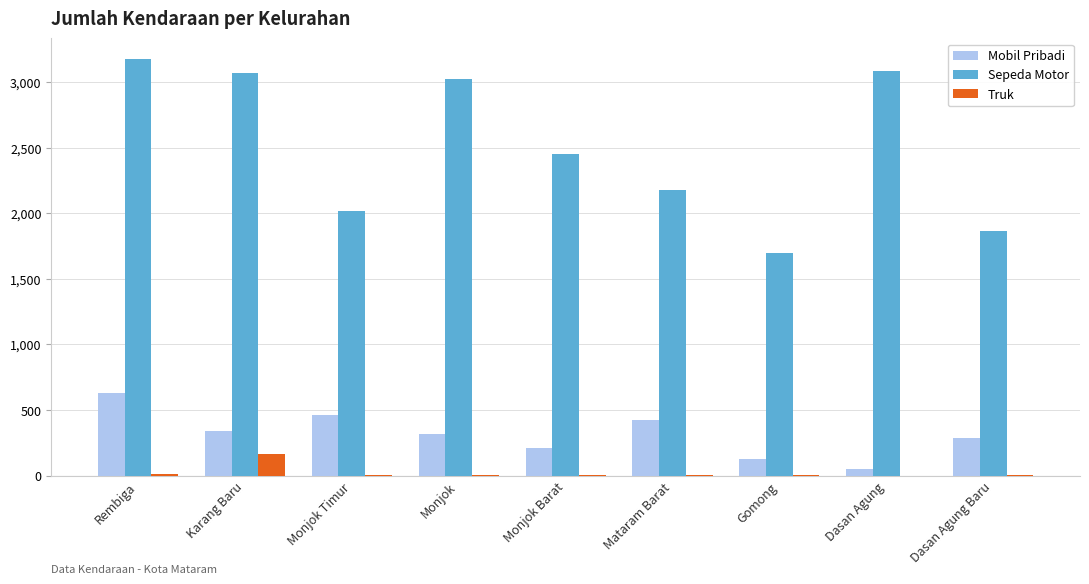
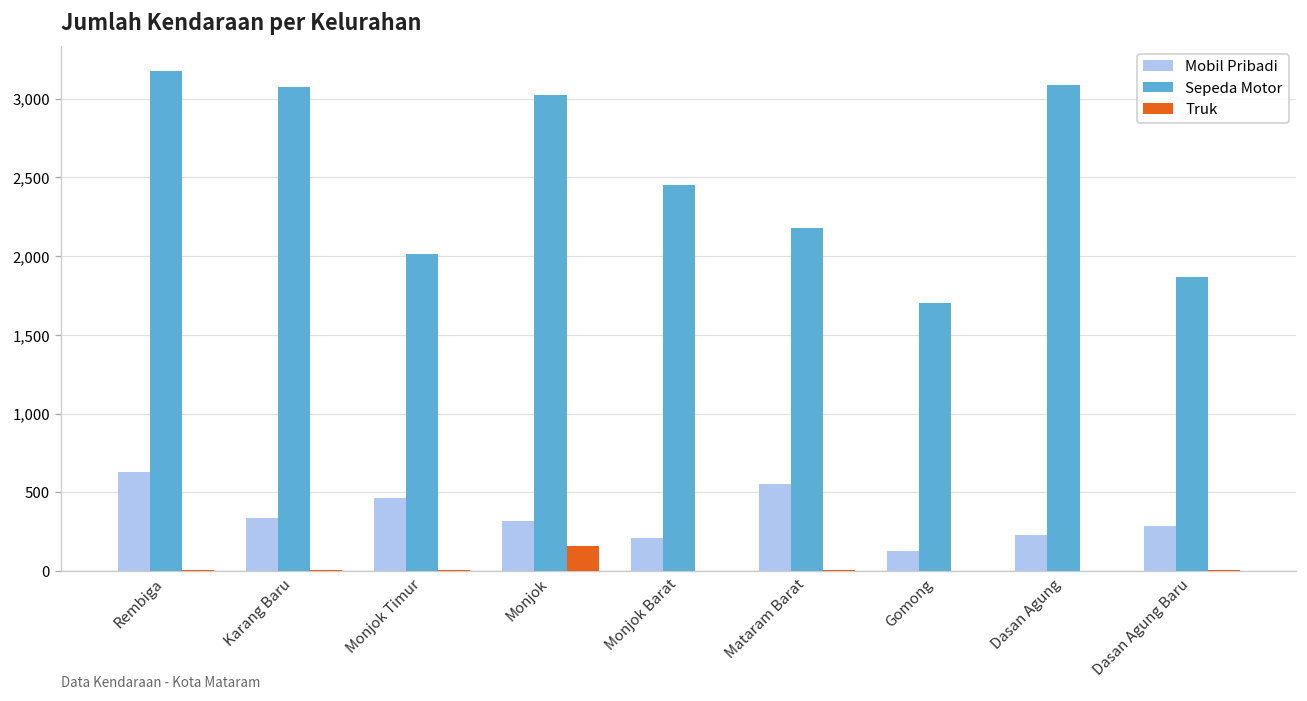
Truk, Karang Baru: 170 -> 10
Truk, Monjok: 10 -> 160
Mobil Pribadi, Mataram Barat: 420 -> 550
Mobil Pribadi, Dasan Agung: 50 -> 230
